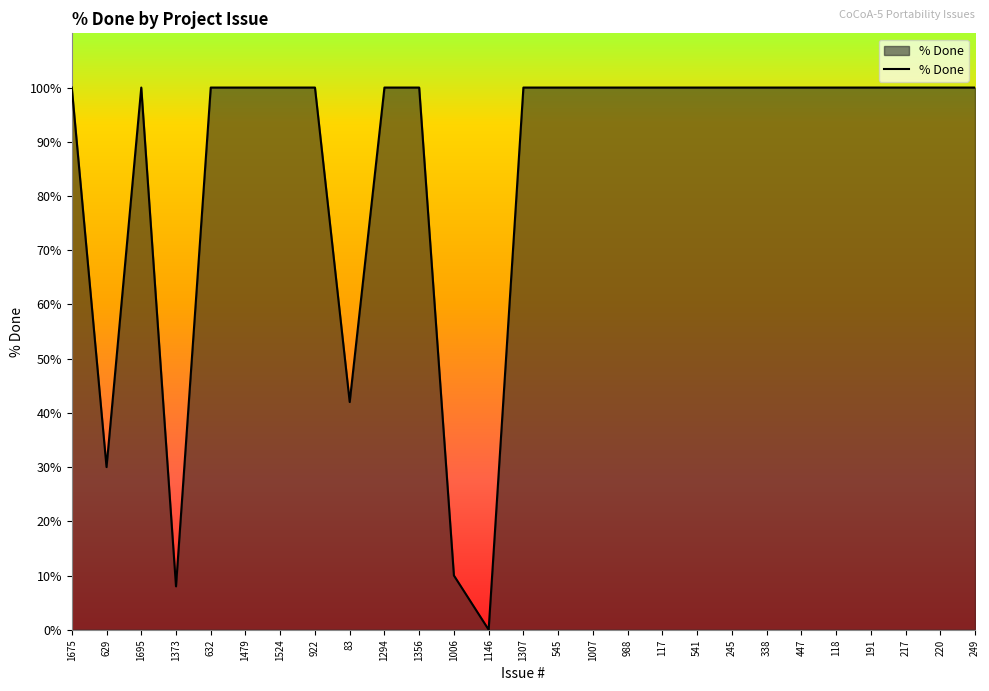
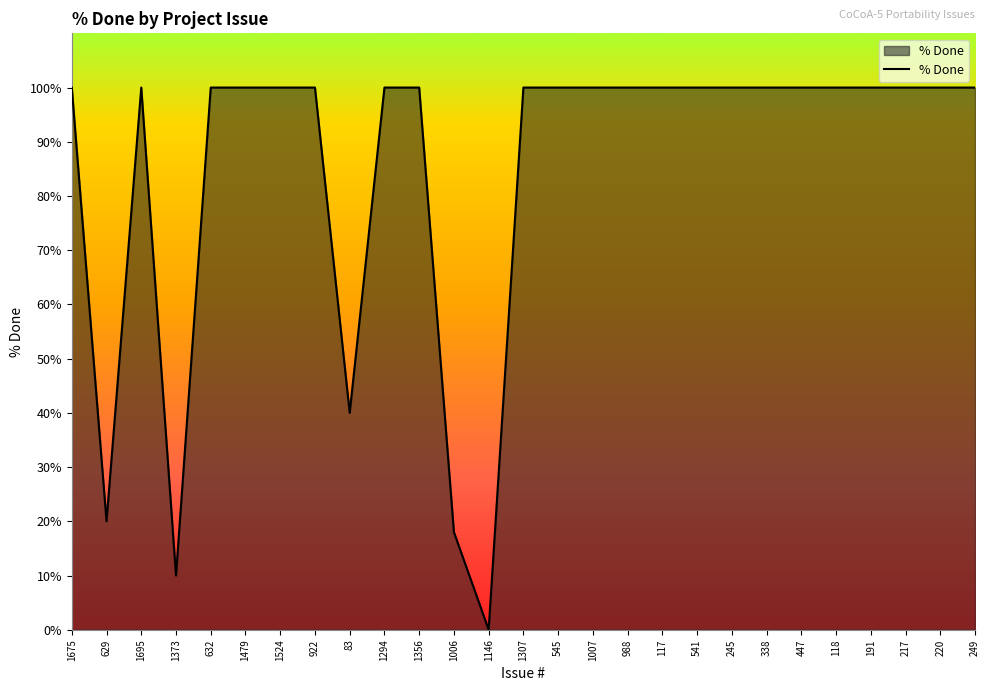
629: 30% -> 20%
1373: 8% -> 10%
83: 42% -> 40%
1006: 10% -> 18%
